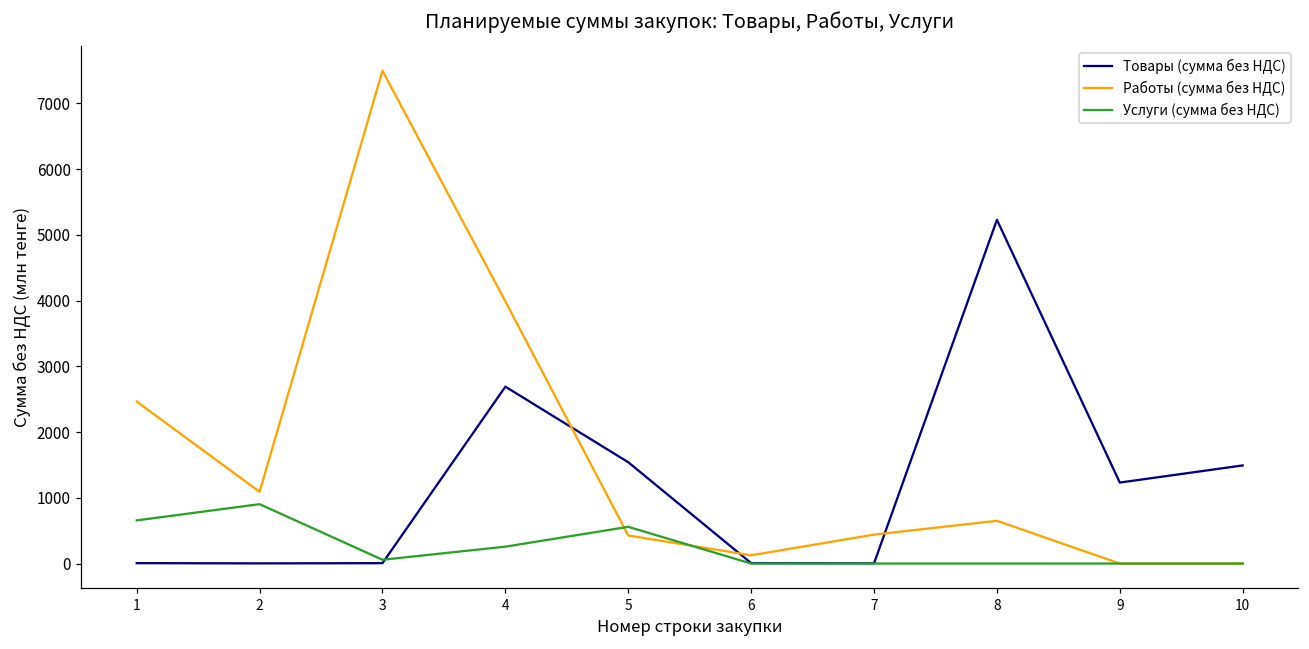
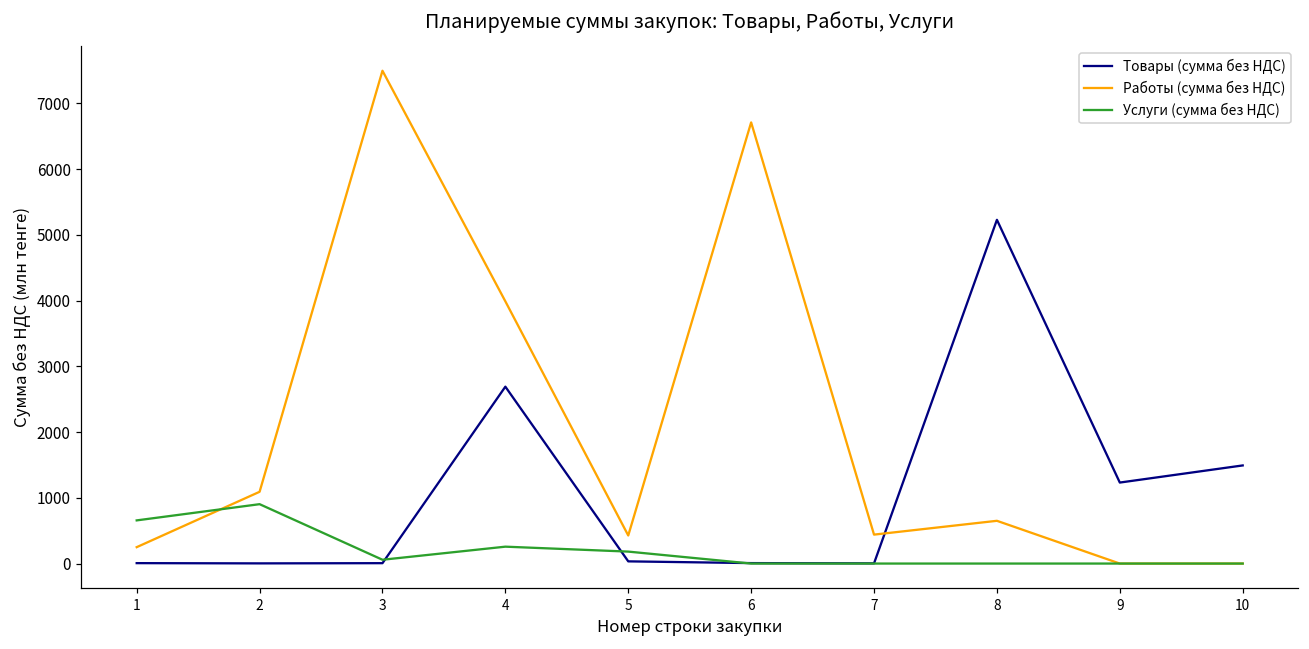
Работы (сумма без НДС), 1: 2500 -> 200
Товары (сумма без НДС), 5: 1500 -> 0
Услуги (сумма без НДС), 5: 600 -> 200
Работы (сумма без НДС), 6: 100 -> 6700
